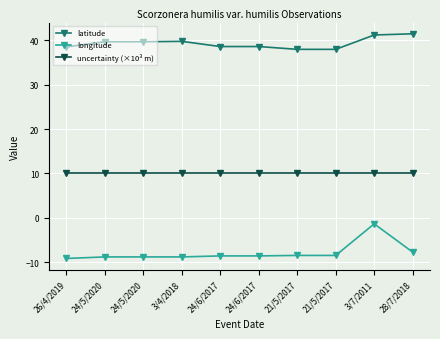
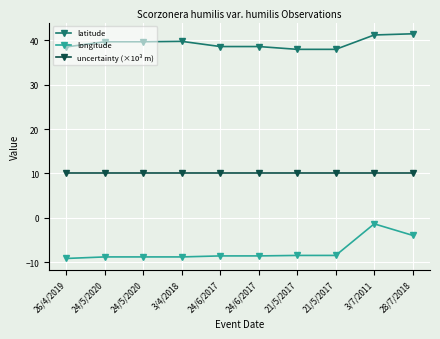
longitude, 28/7/2018: -8 -> -4
